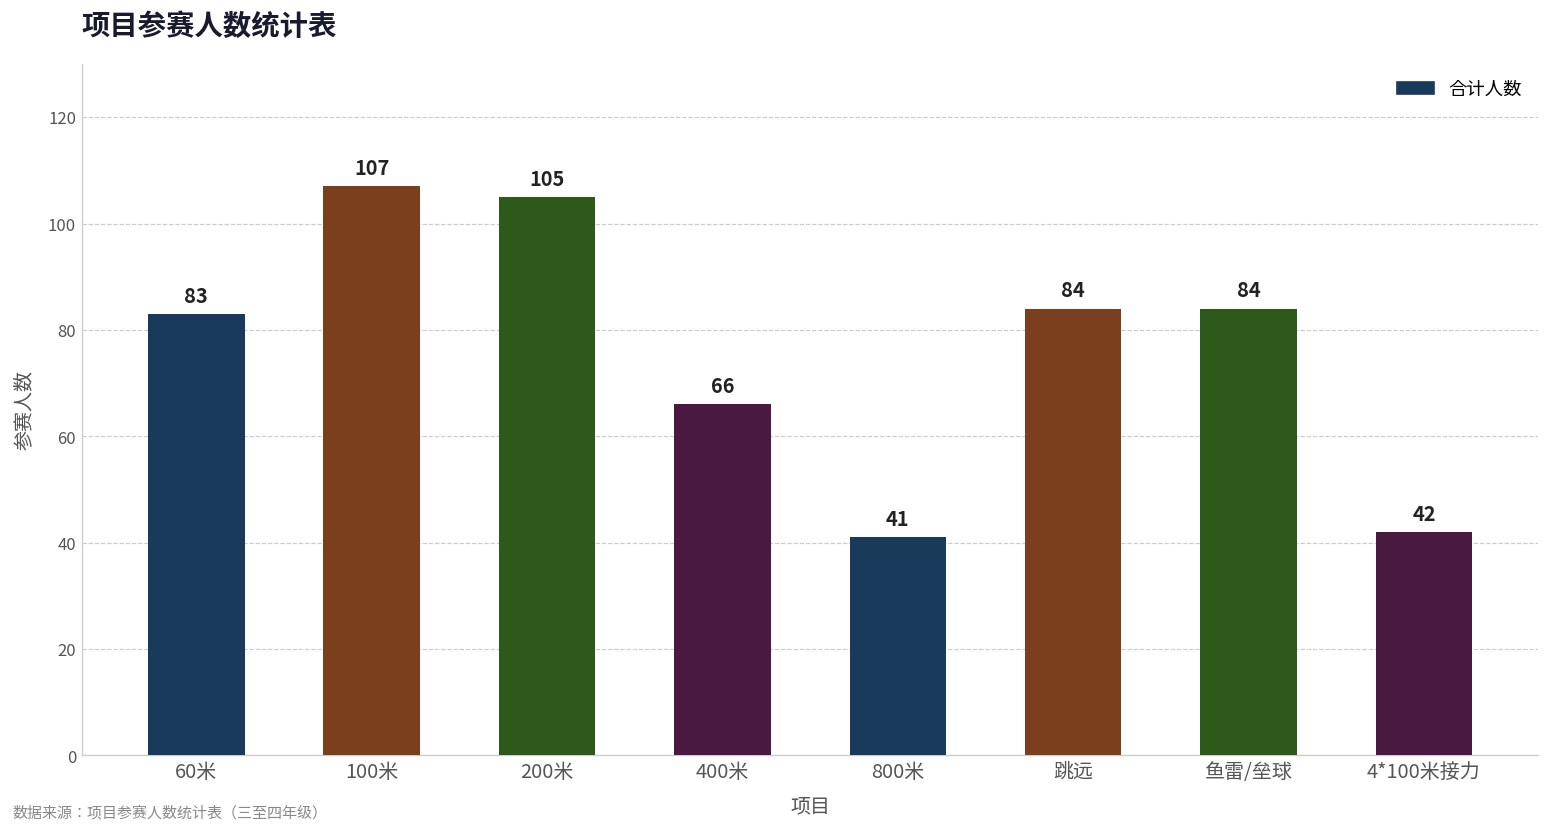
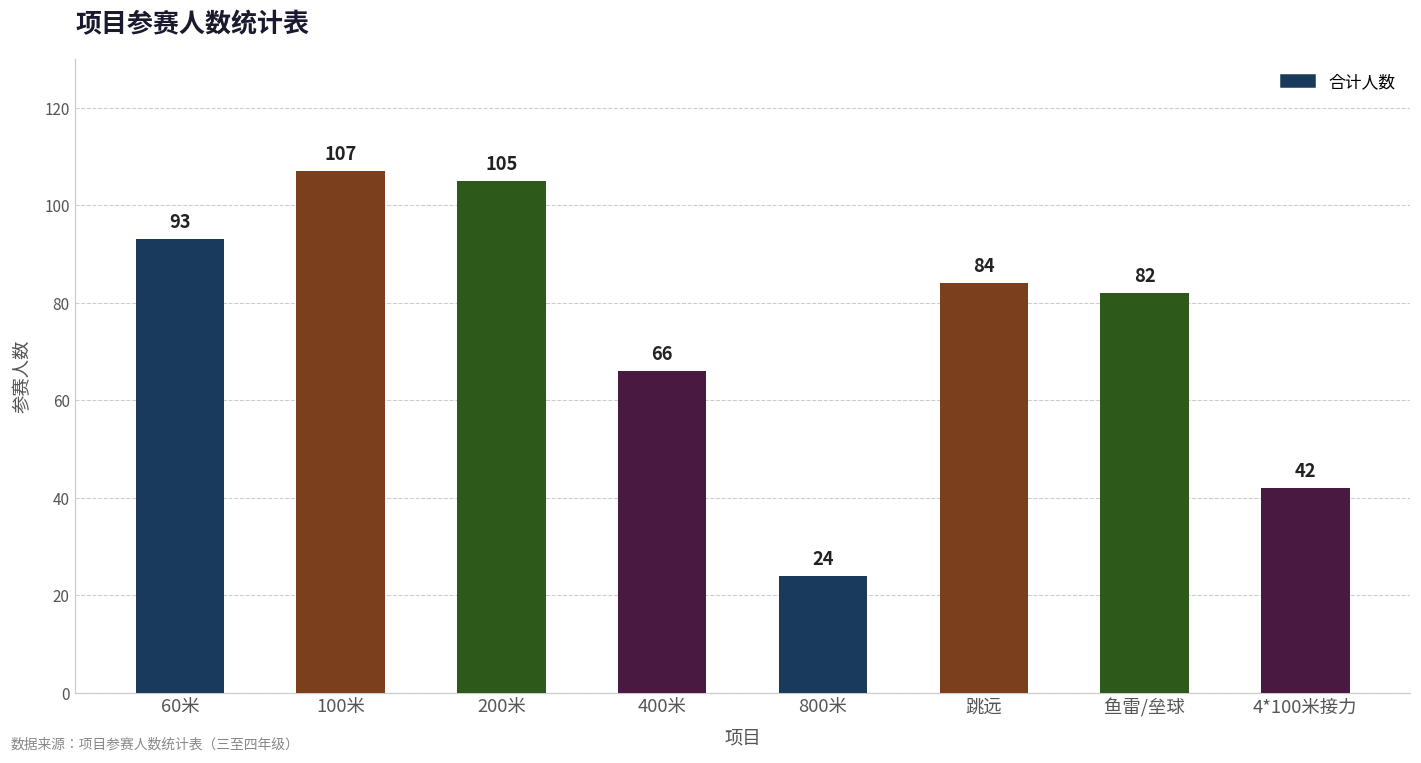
60米: 83 -> 93
800米: 41 -> 24
鱼雷/垒球: 84 -> 82
